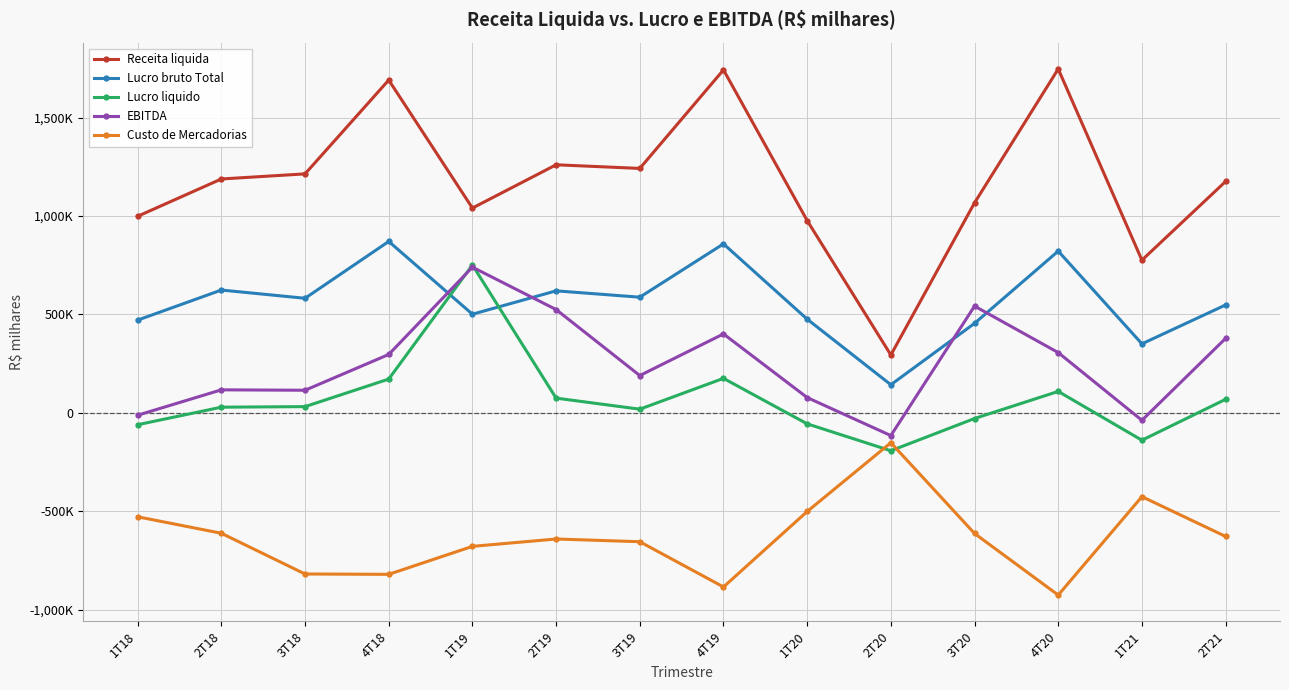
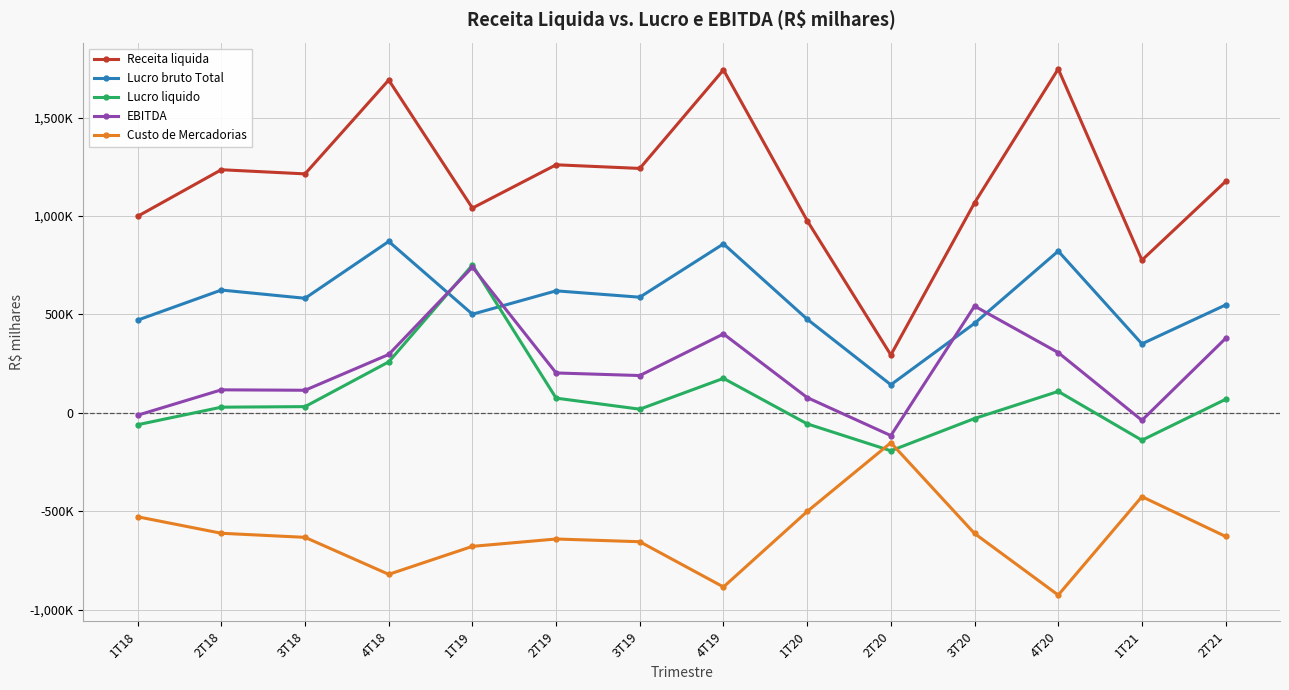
Receita liquida, 2T18: 1,190,000 -> 1,240,000
Custo de Mercadorias, 3T18: -820,000 -> -630,000
Lucro liquido, 4T18: 170,000 -> 260,000
EBITDA, 2T19: 530,000 -> 200,000
